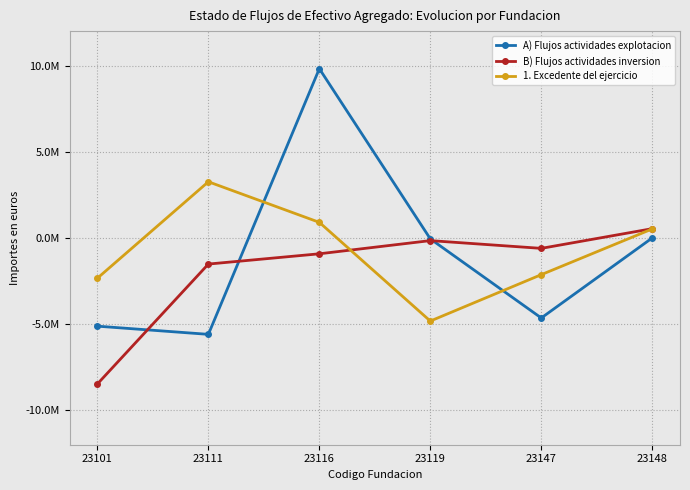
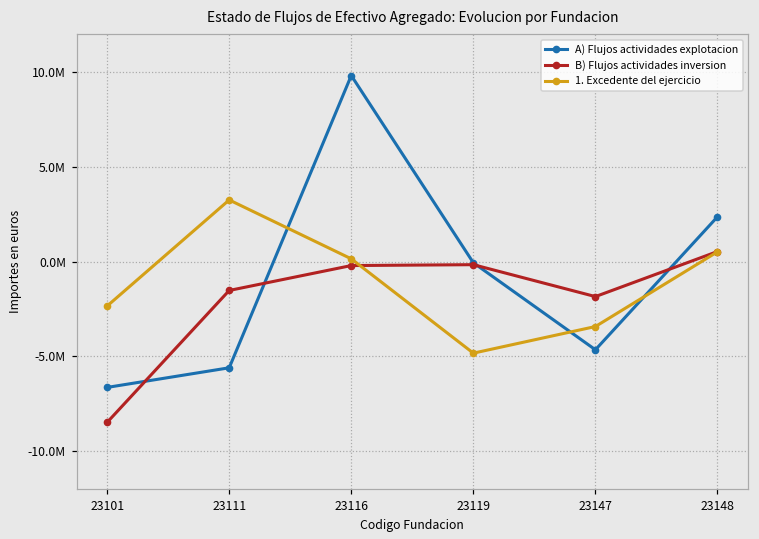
A) Flujos actividades explotacion, 23101: -5100000 -> -6600000
B) Flujos actividades inversion, 23116: -900000 -> -200000
1. Excedente del ejercicio, 23116: 900000 -> 200000
B) Flujos actividades inversion, 23147: -600000 -> -1800000
1. Excedente del ejercicio, 23147: -2100000 -> -3400000
A) Flujos actividades explotacion, 23148: 0 -> 2400000
